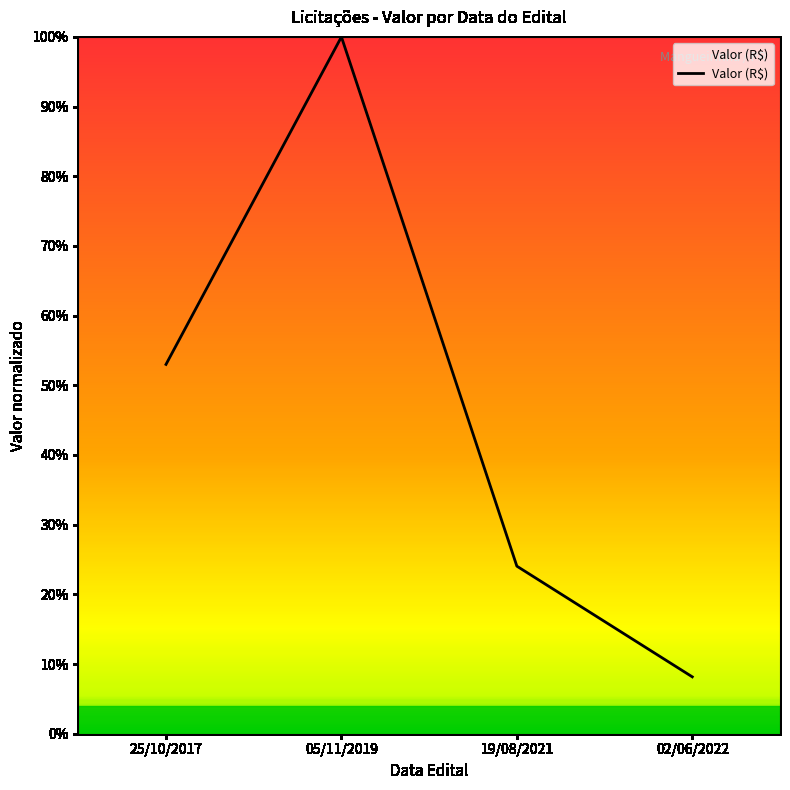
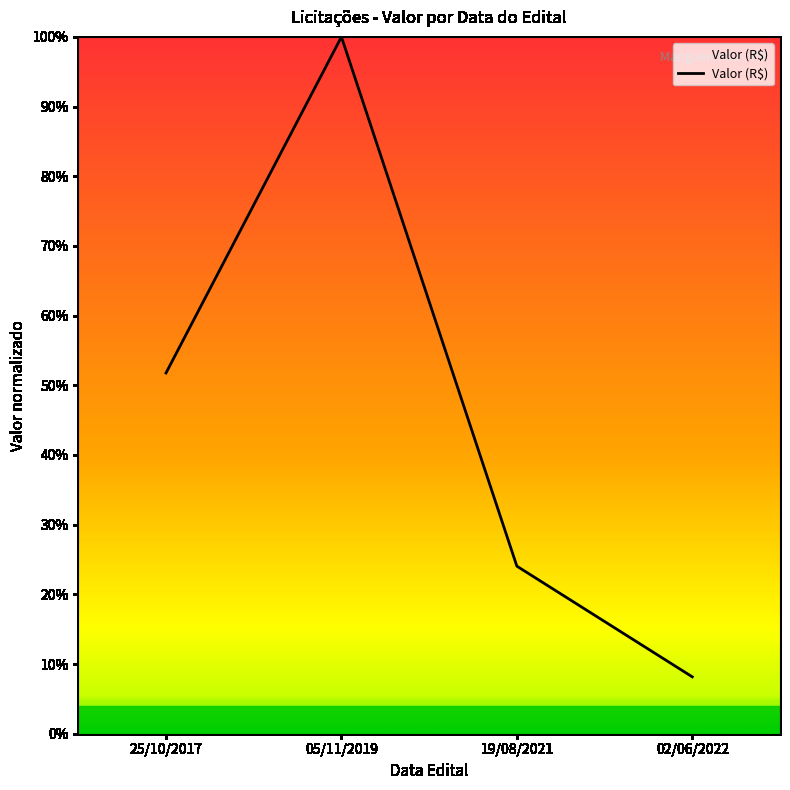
25/10/2017: 53% -> 52%
